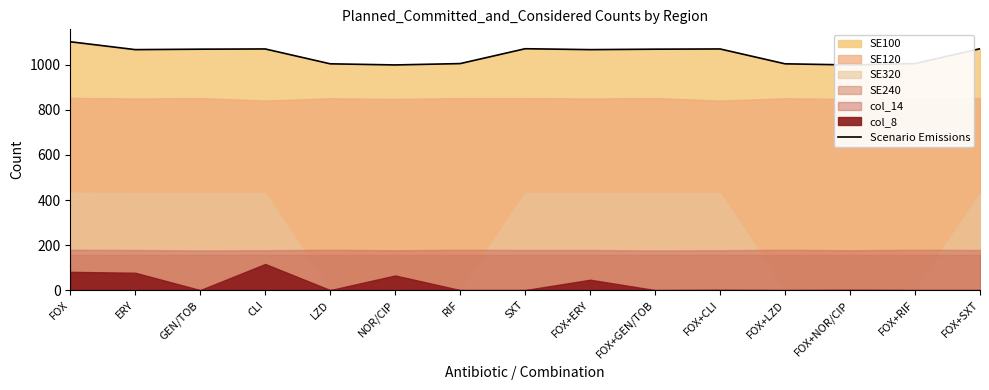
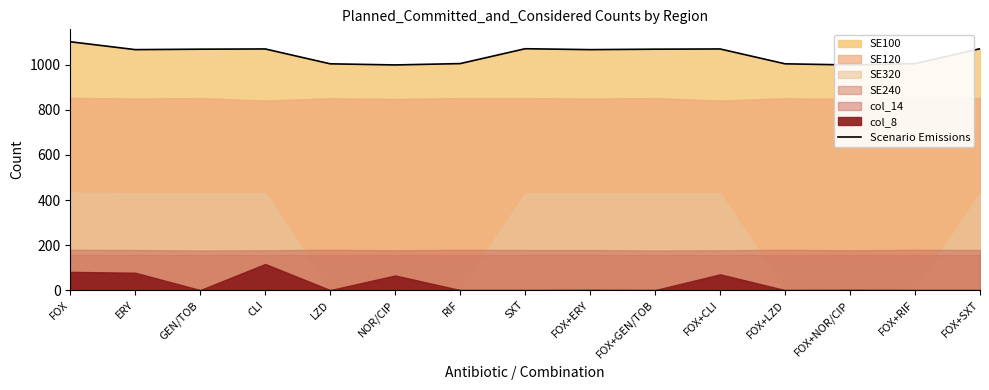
col_8, FOX+ERY: 50 -> 0
col_8, FOX+CLI: 0 -> 70
